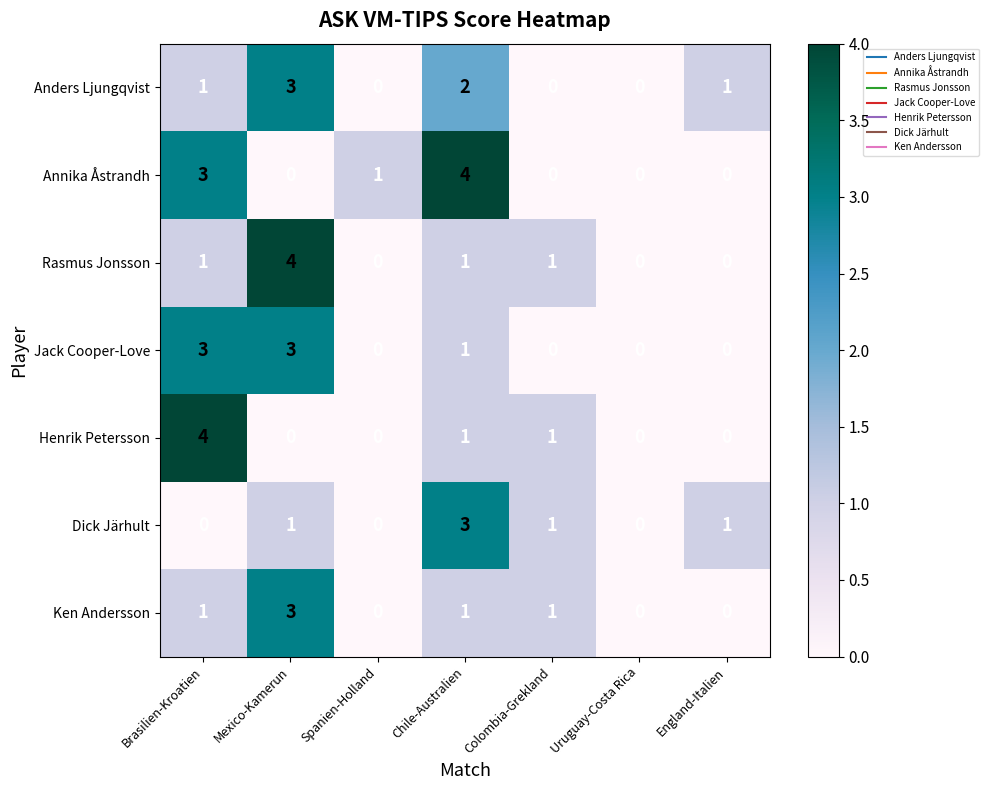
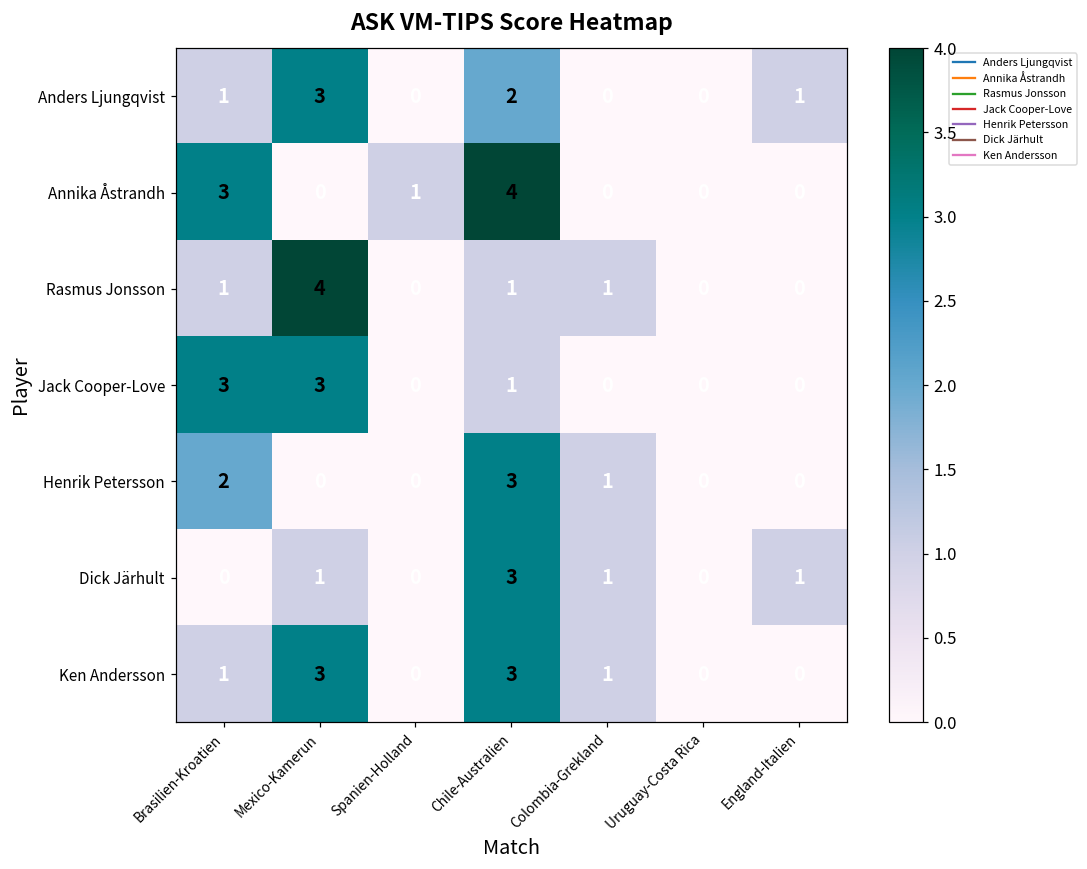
Henrik Petersson, Brasilien-Kroatien: 4 -> 2
Henrik Petersson, Chile-Australien: 1 -> 3
Ken Andersson, Chile-Australien: 1 -> 3
